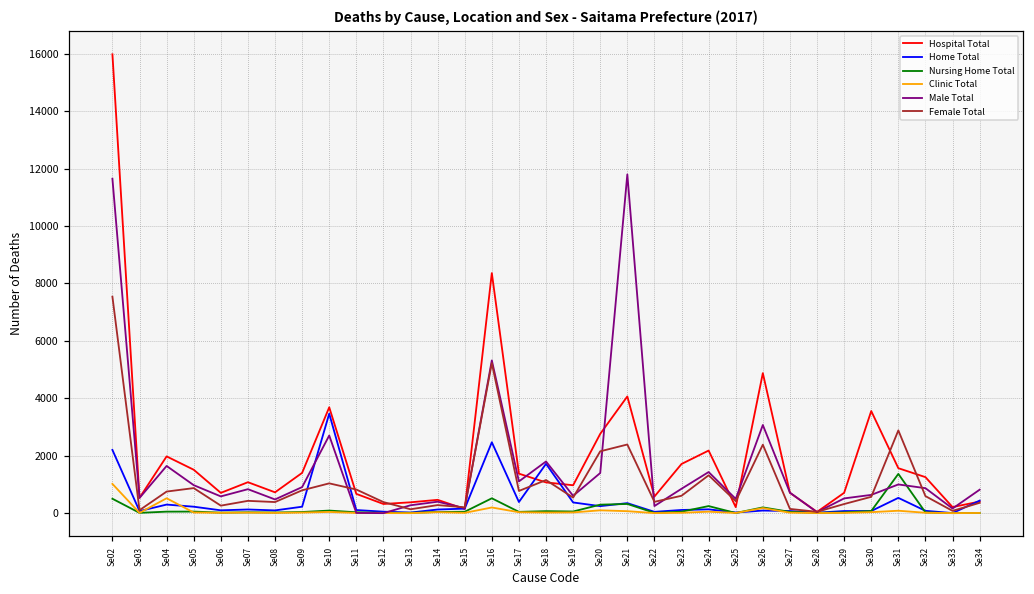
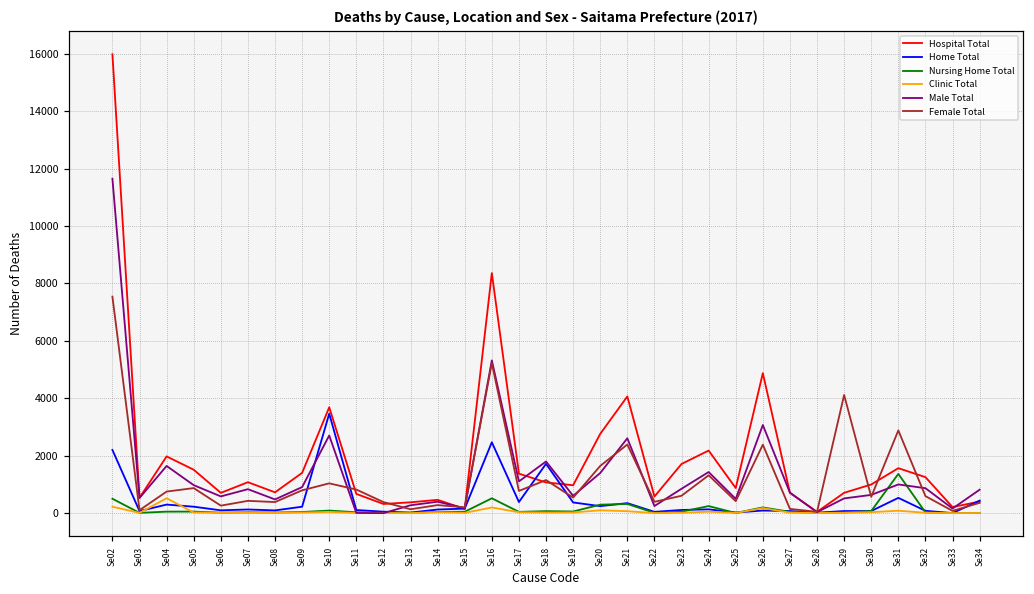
Clinic Total, Se02: 1000 -> 200
Female Total, Se20: 2200 -> 1600
Male Total, Se21: 11800 -> 2600
Hospital Total, Se25: 200 -> 900
Female Total, Se29: 300 -> 4100
Hospital Total, Se30: 3600 -> 1000
